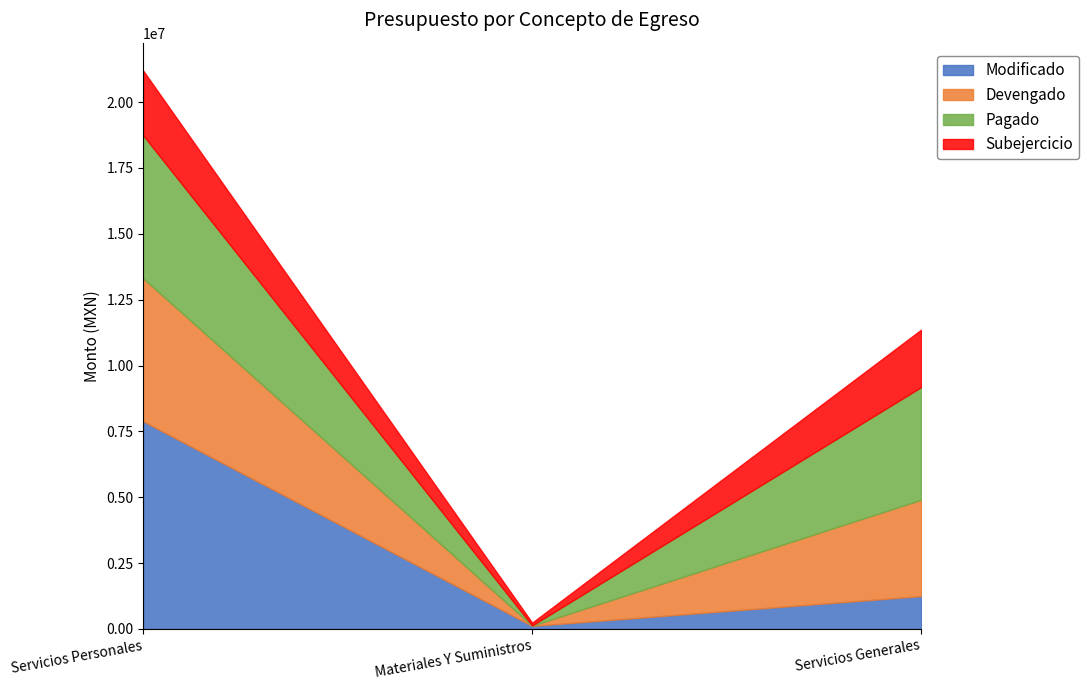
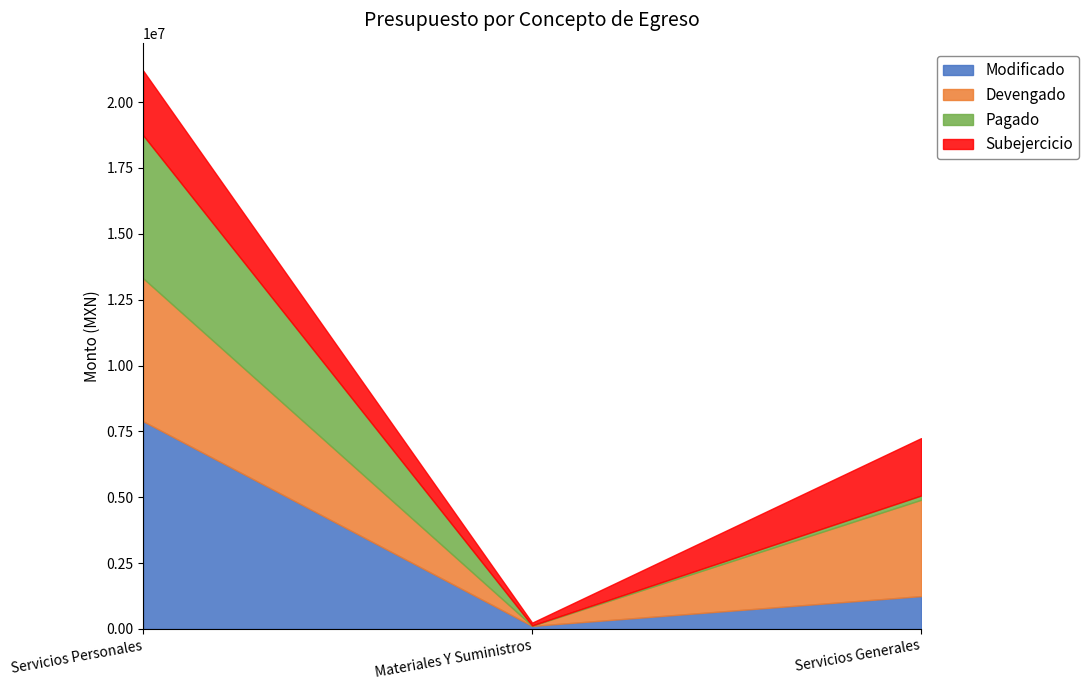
Pagado, Servicios Generales: 4300000 -> 200000
